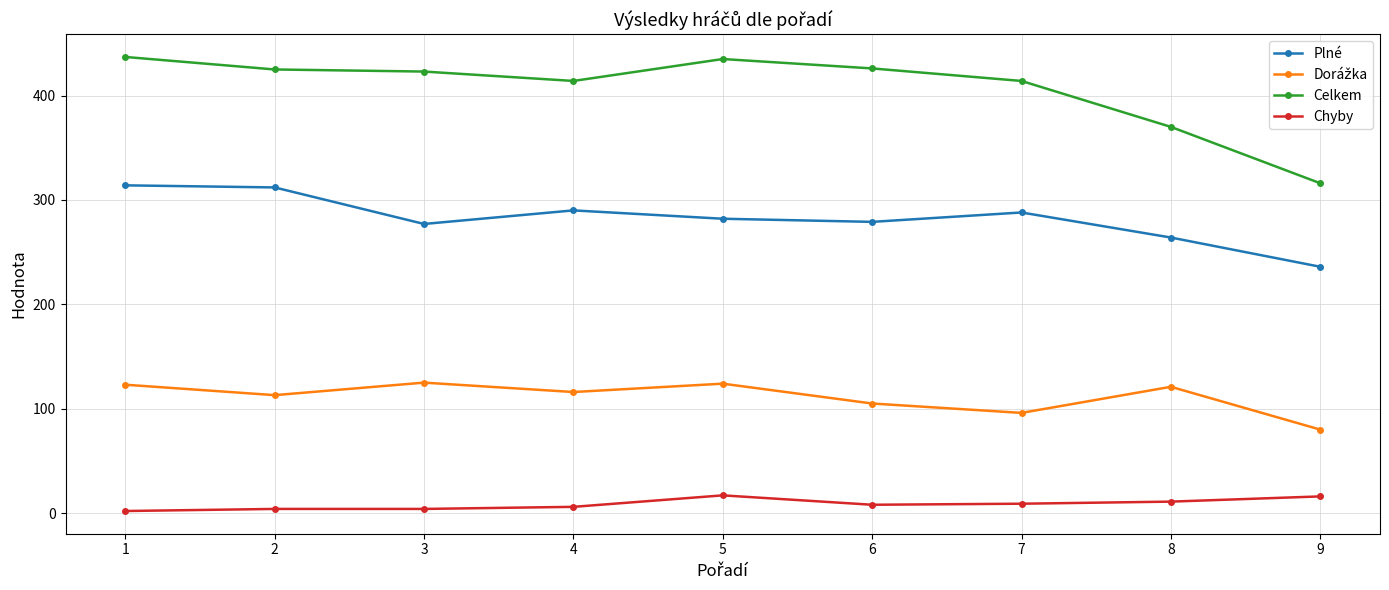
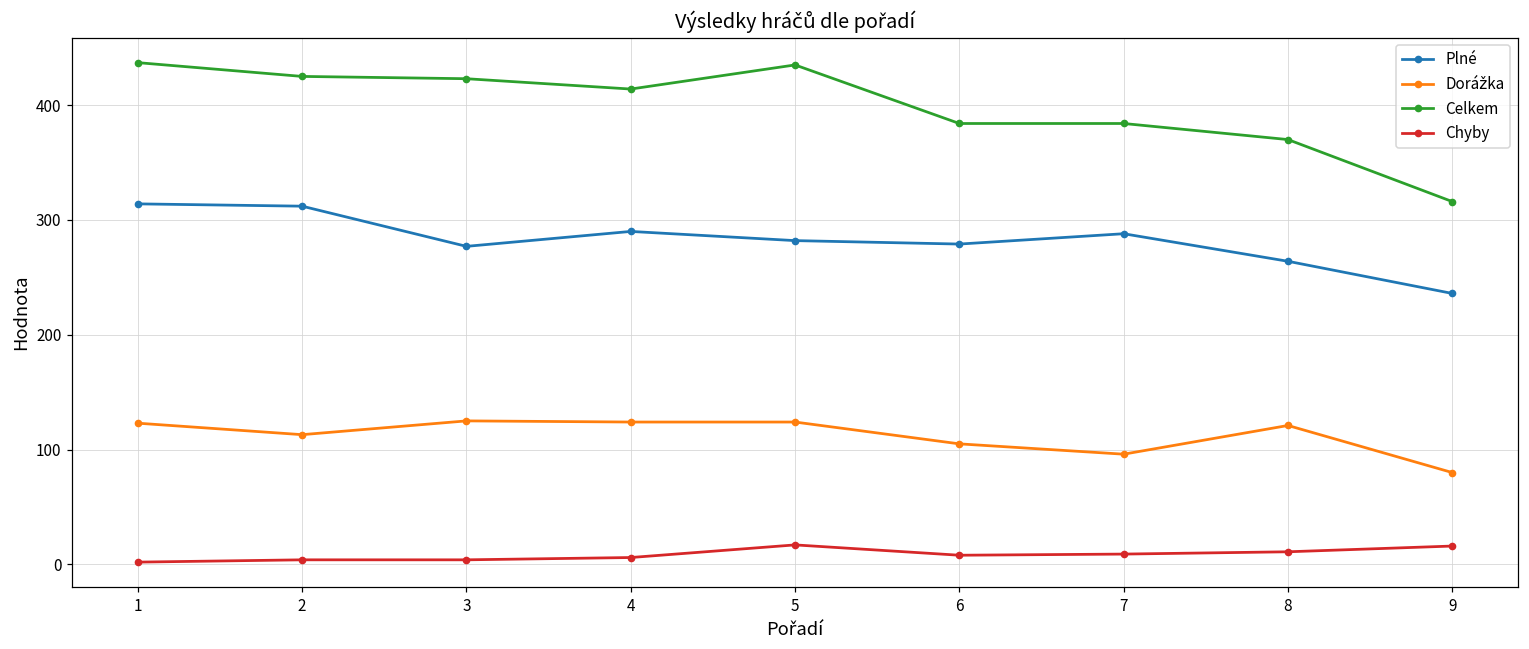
Dorážka, 4: 116 -> 124
Celkem, 6: 426 -> 384
Celkem, 7: 414 -> 384
